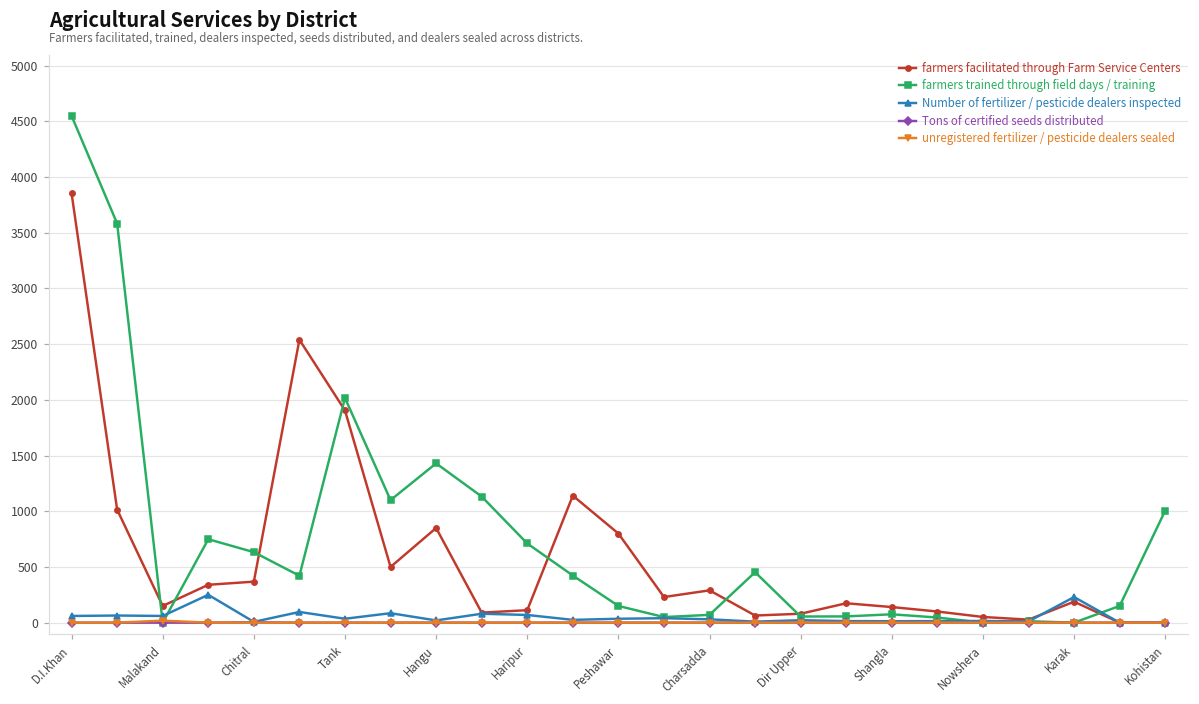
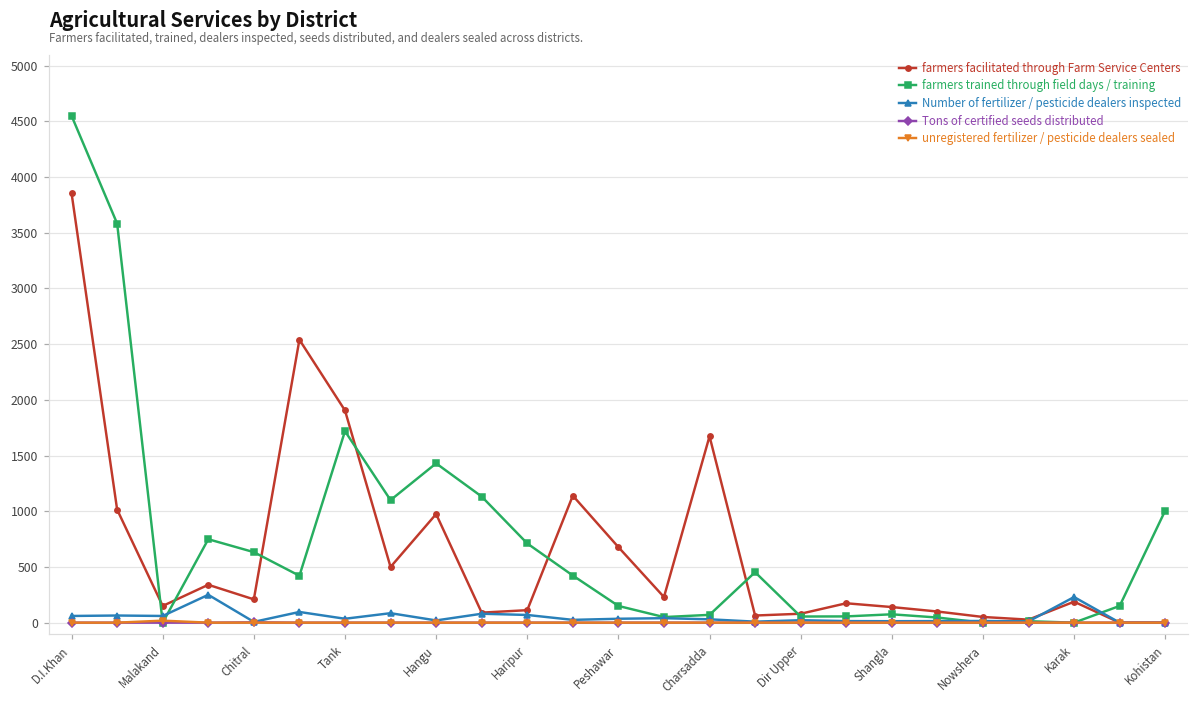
farmers facilitated through Farm Service Centers, Chitral: 370 -> 210
farmers trained through field days / training, Tank: 2020 -> 1720
farmers facilitated through Farm Service Centers, Hangu: 850 -> 980
farmers facilitated through Farm Service Centers, Peshawar: 800 -> 680
farmers facilitated through Farm Service Centers, Charsadda: 290 -> 1670
